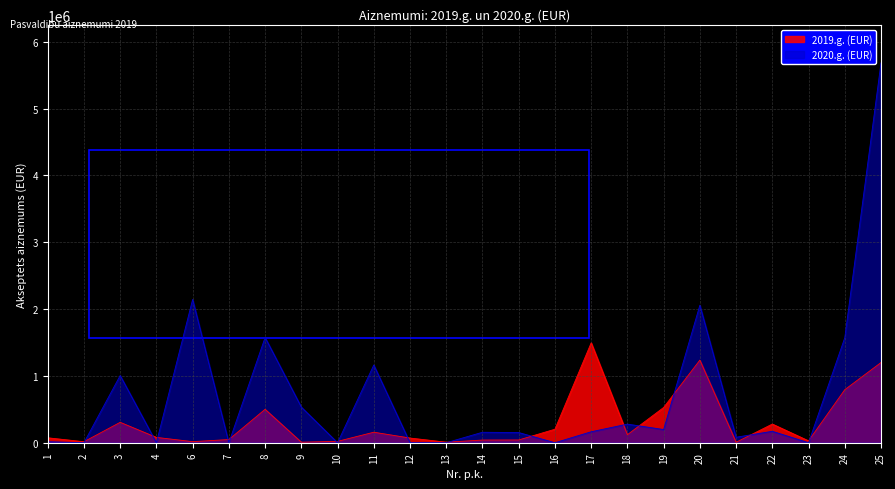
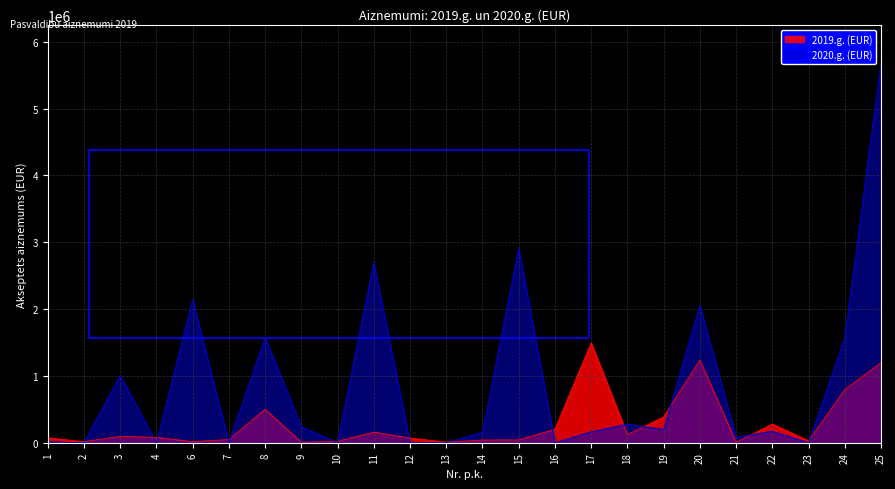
2019.g. (EUR), 3: 300000 -> 100000
2020.g. (EUR), 9: 500000 -> 200000
2020.g. (EUR), 11: 1200000 -> 2700000
2020.g. (EUR), 15: 200000 -> 2900000
2019.g. (EUR), 19: 500000 -> 400000
